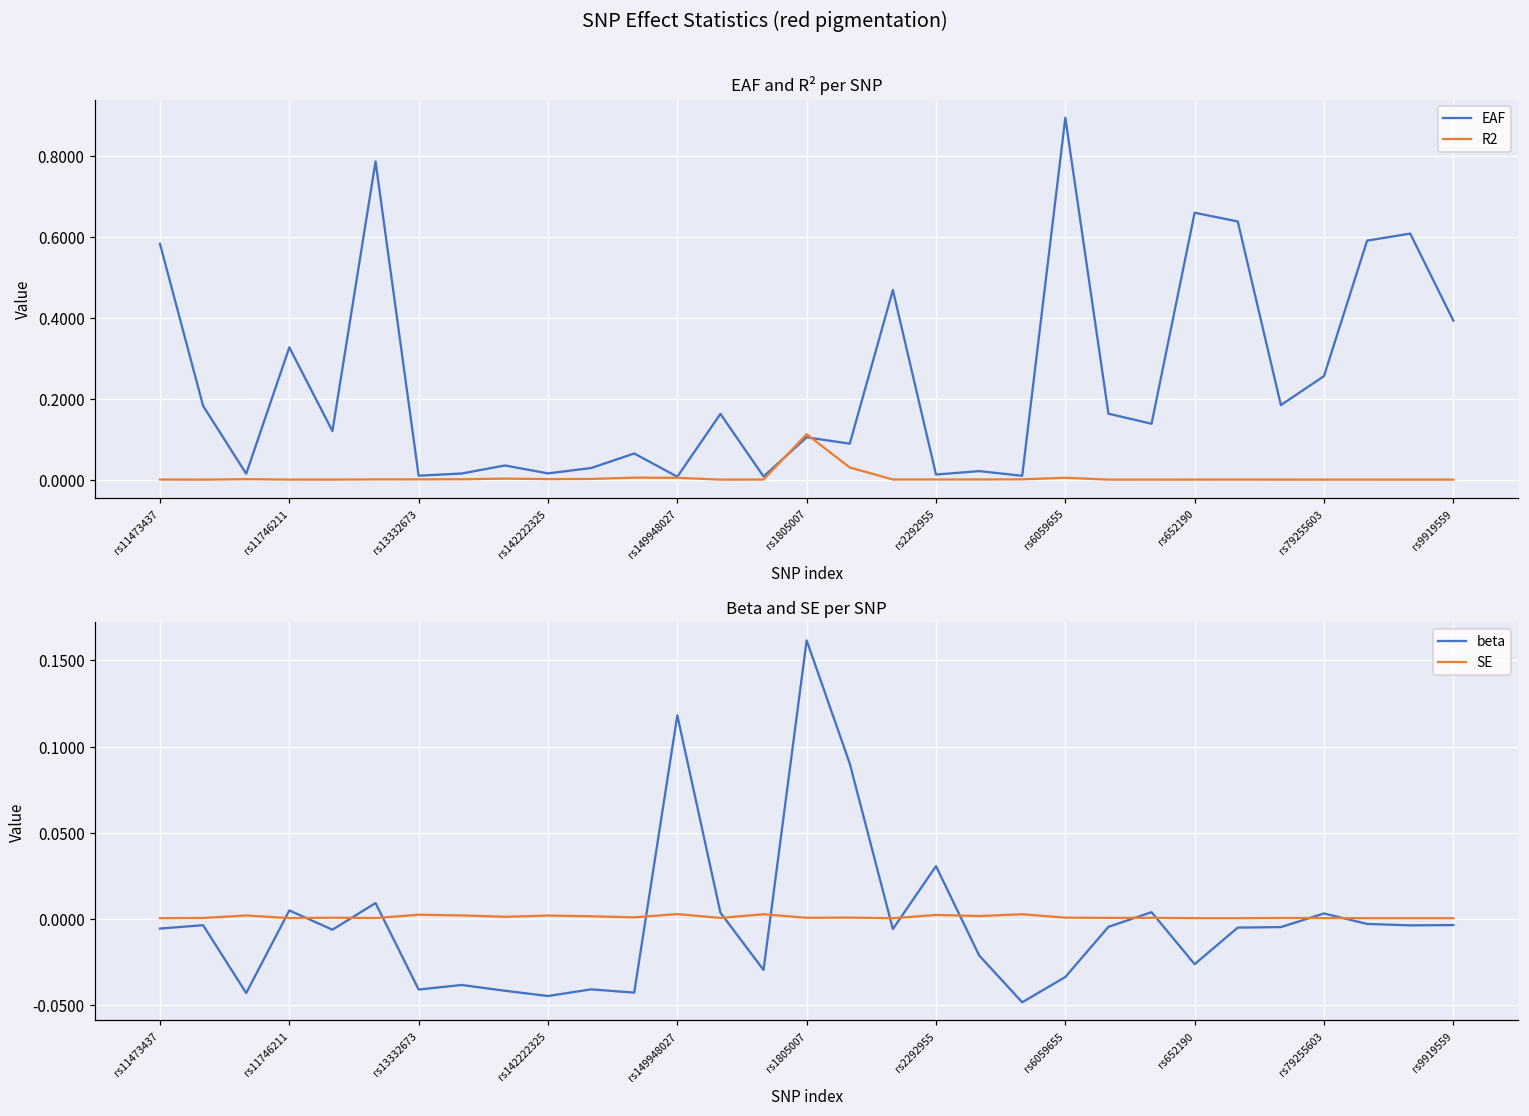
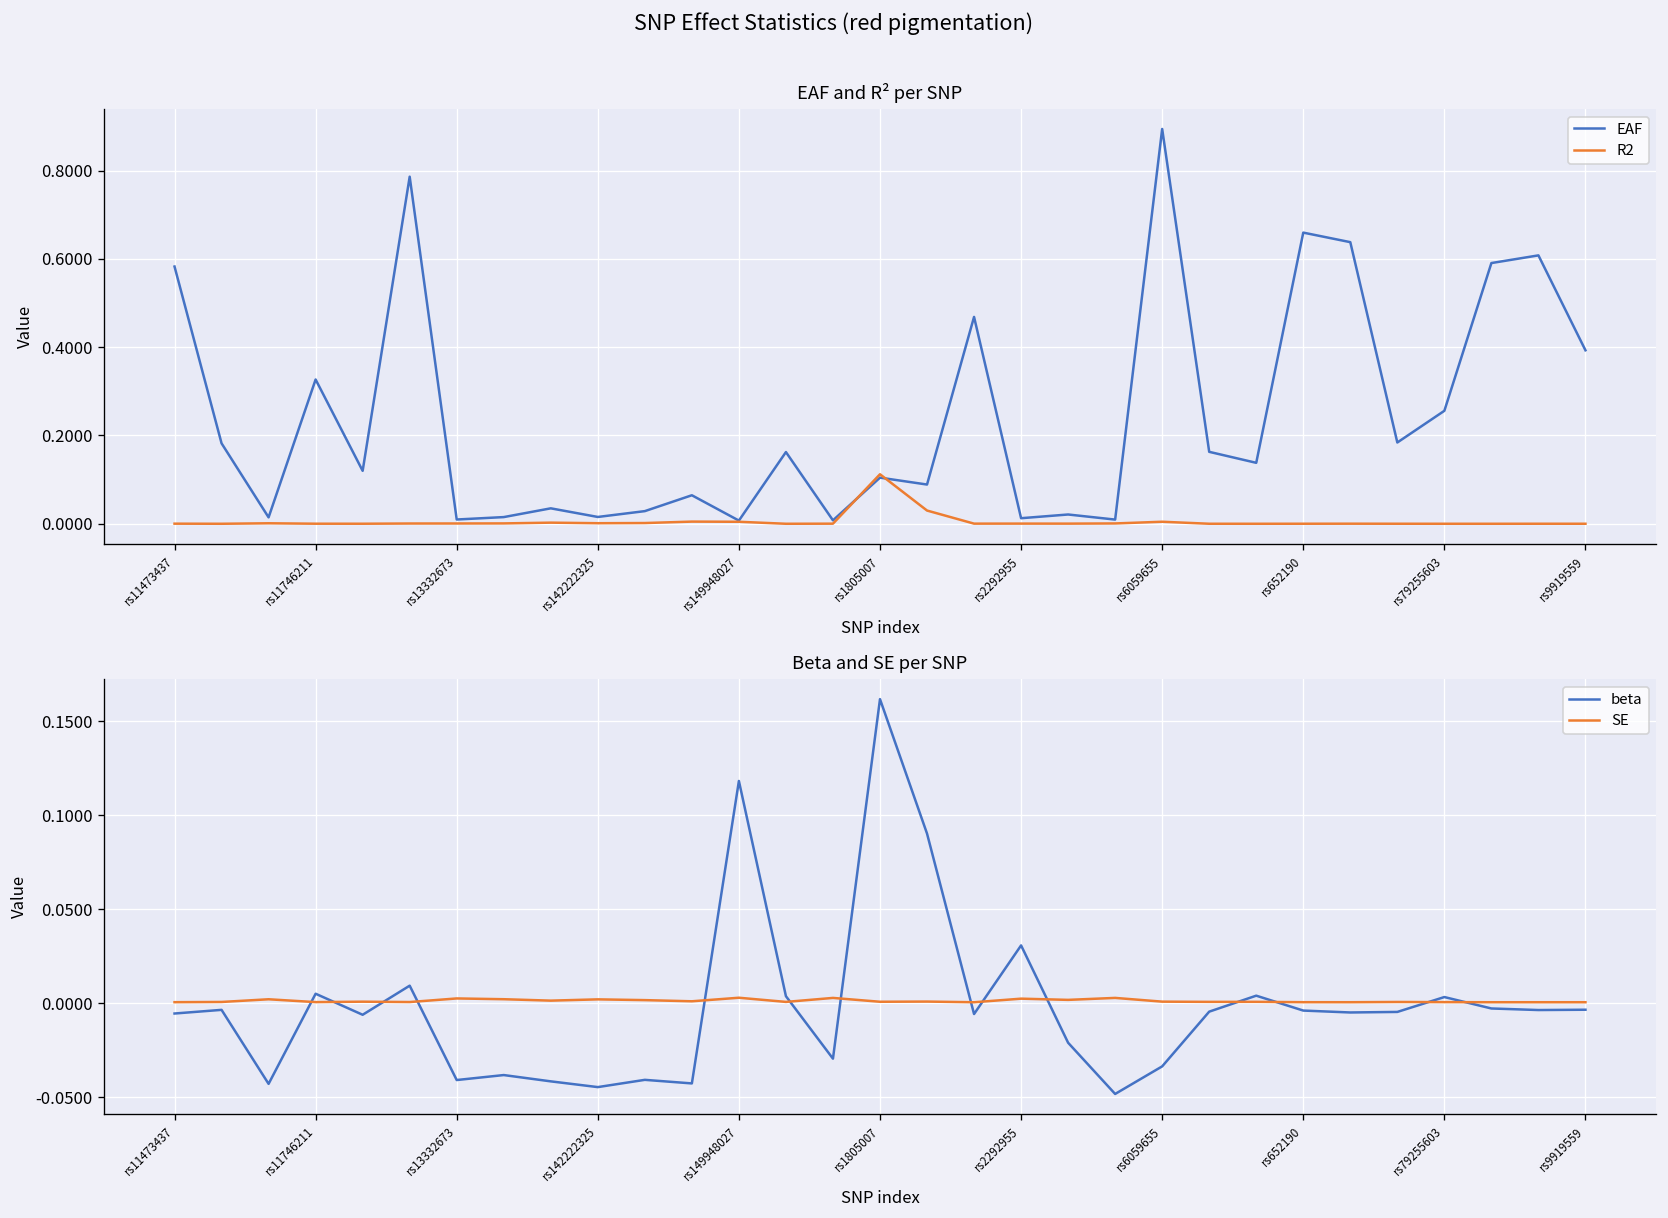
Beta and SE per SNP, beta, rs652190: -0.026 -> -0.004
